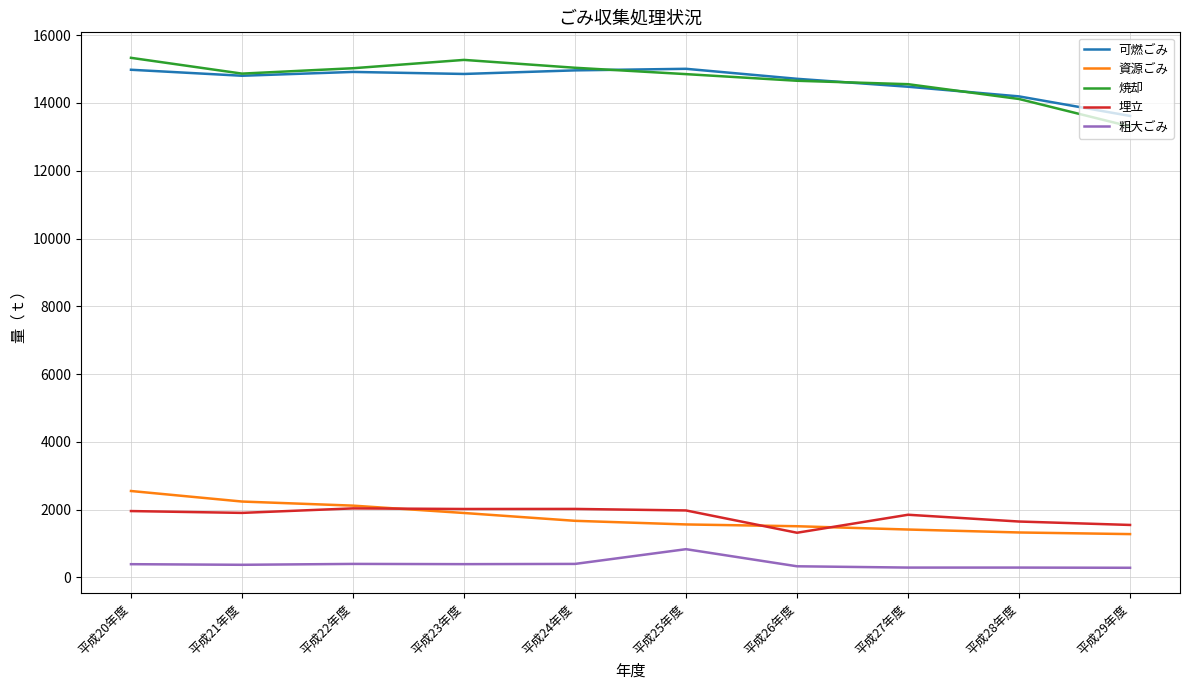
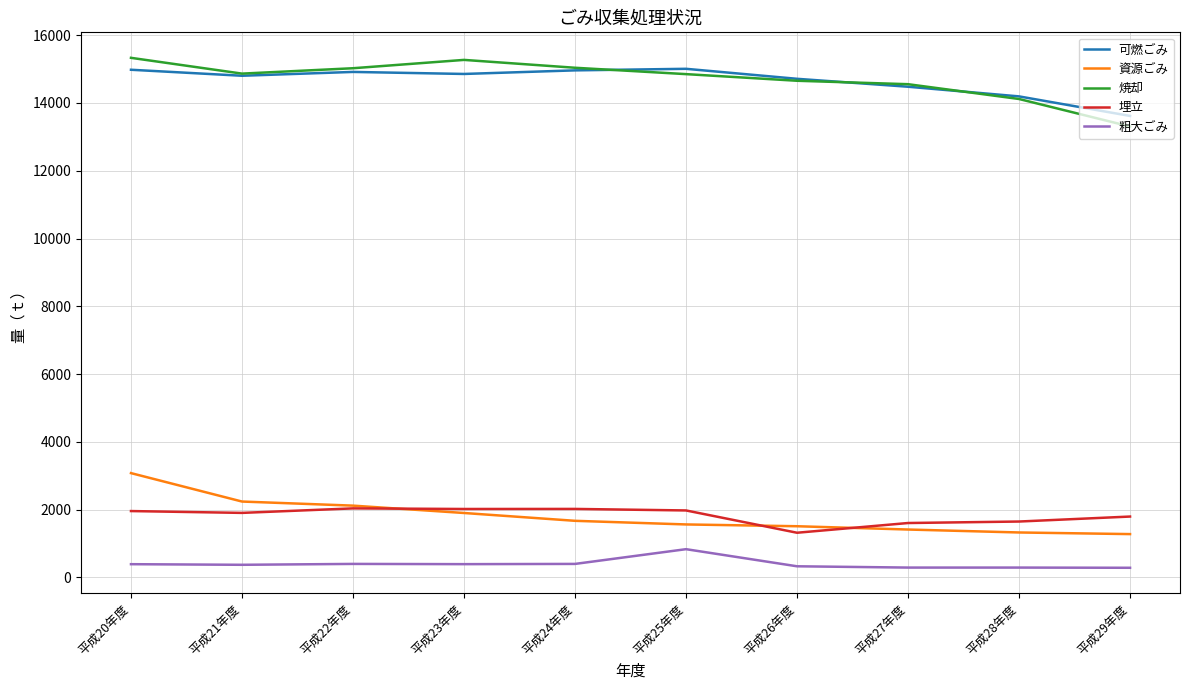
資源ごみ, 平成20年度: 2500 -> 3100
埋立, 平成27年度: 1800 -> 1600
埋立, 平成29年度: 1500 -> 1800
